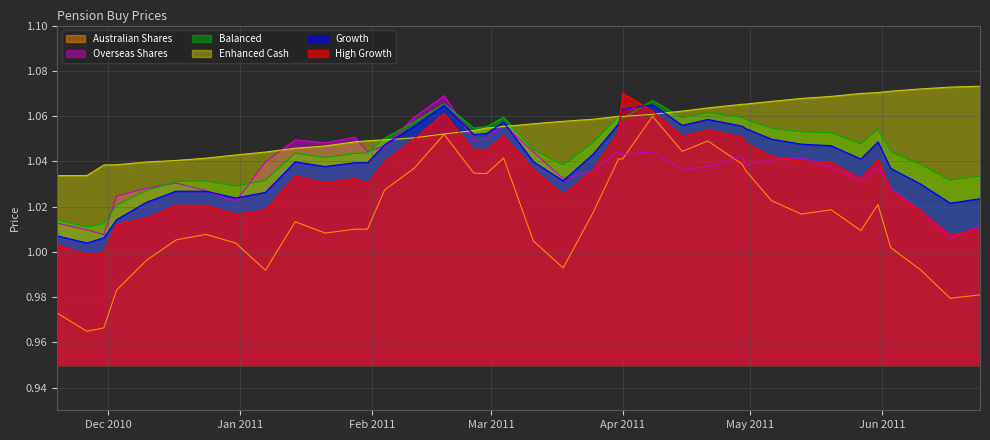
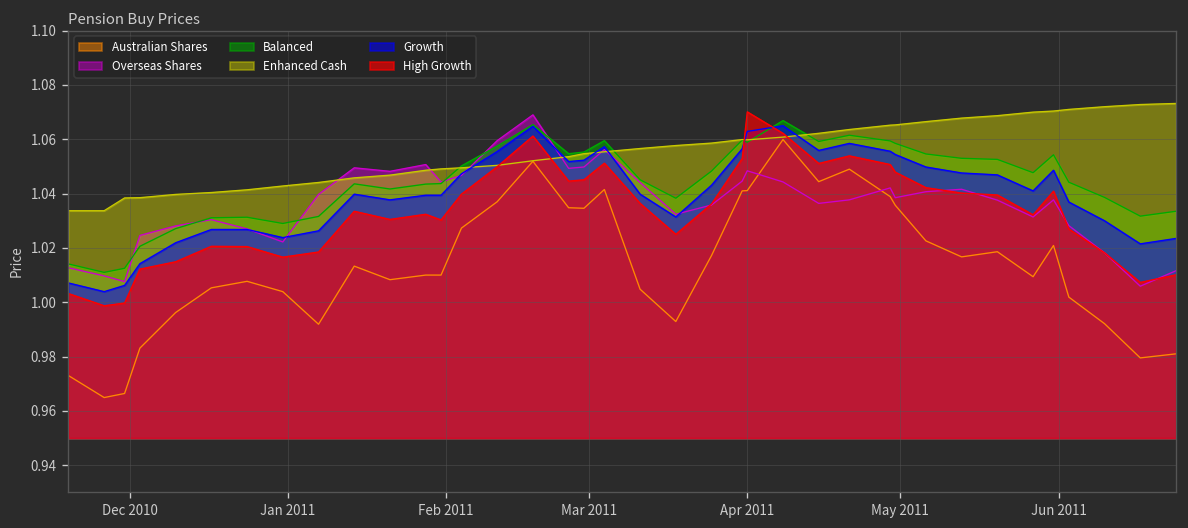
Overseas Shares, Apr 2011: 1.043 -> 1.048
